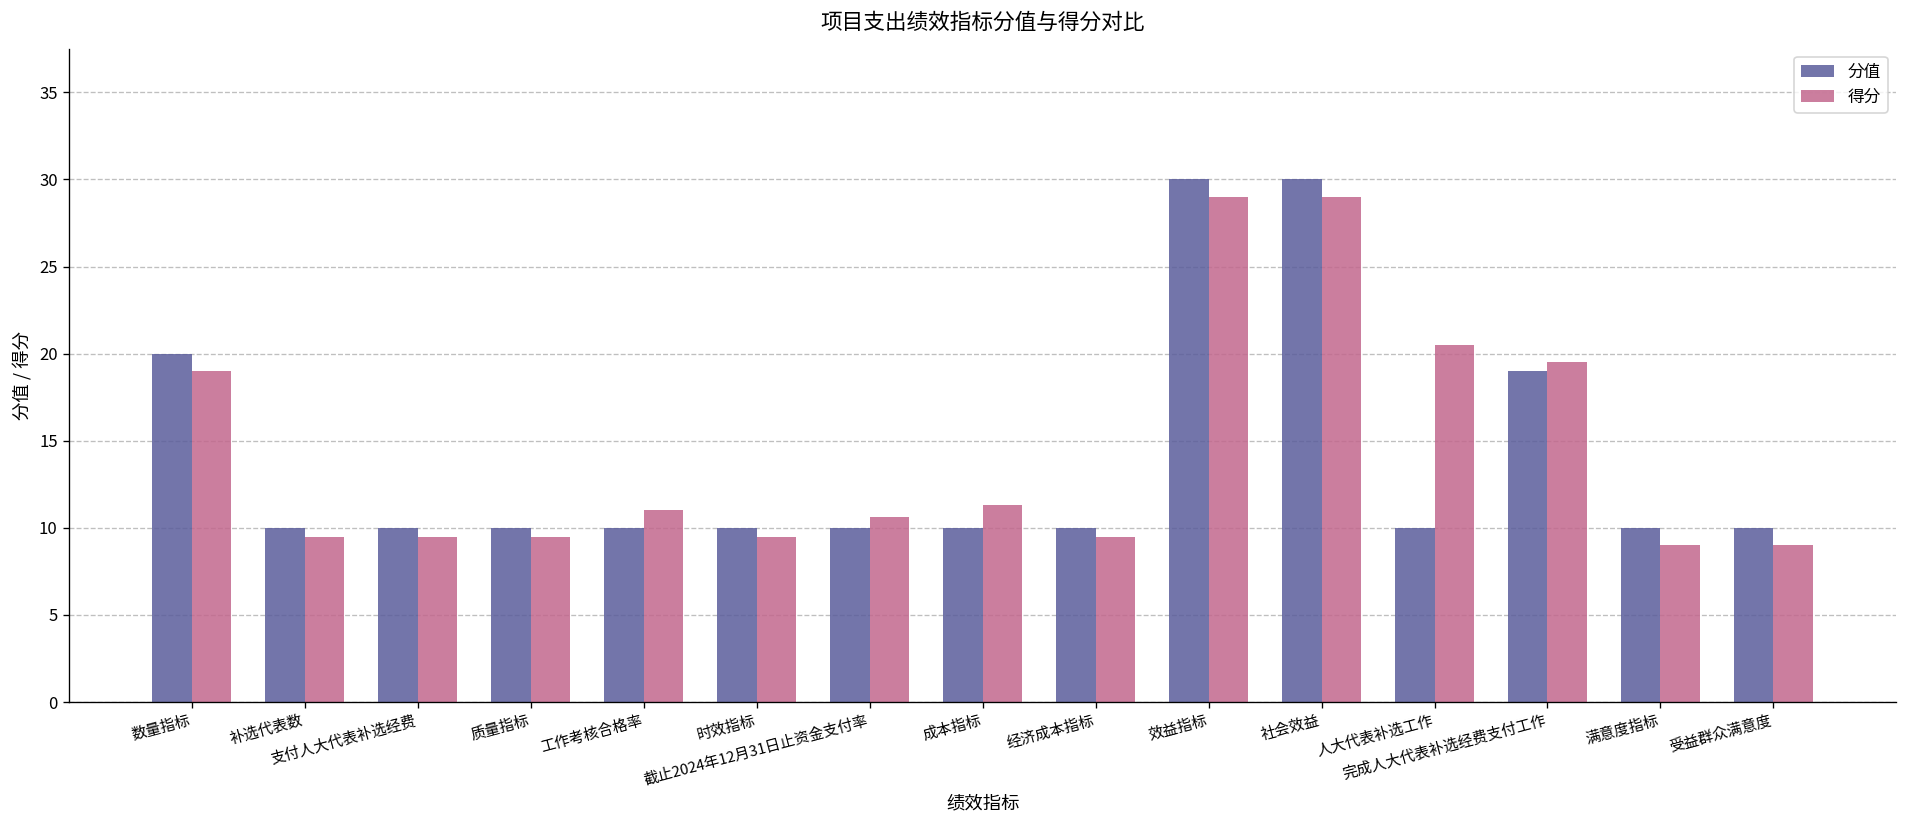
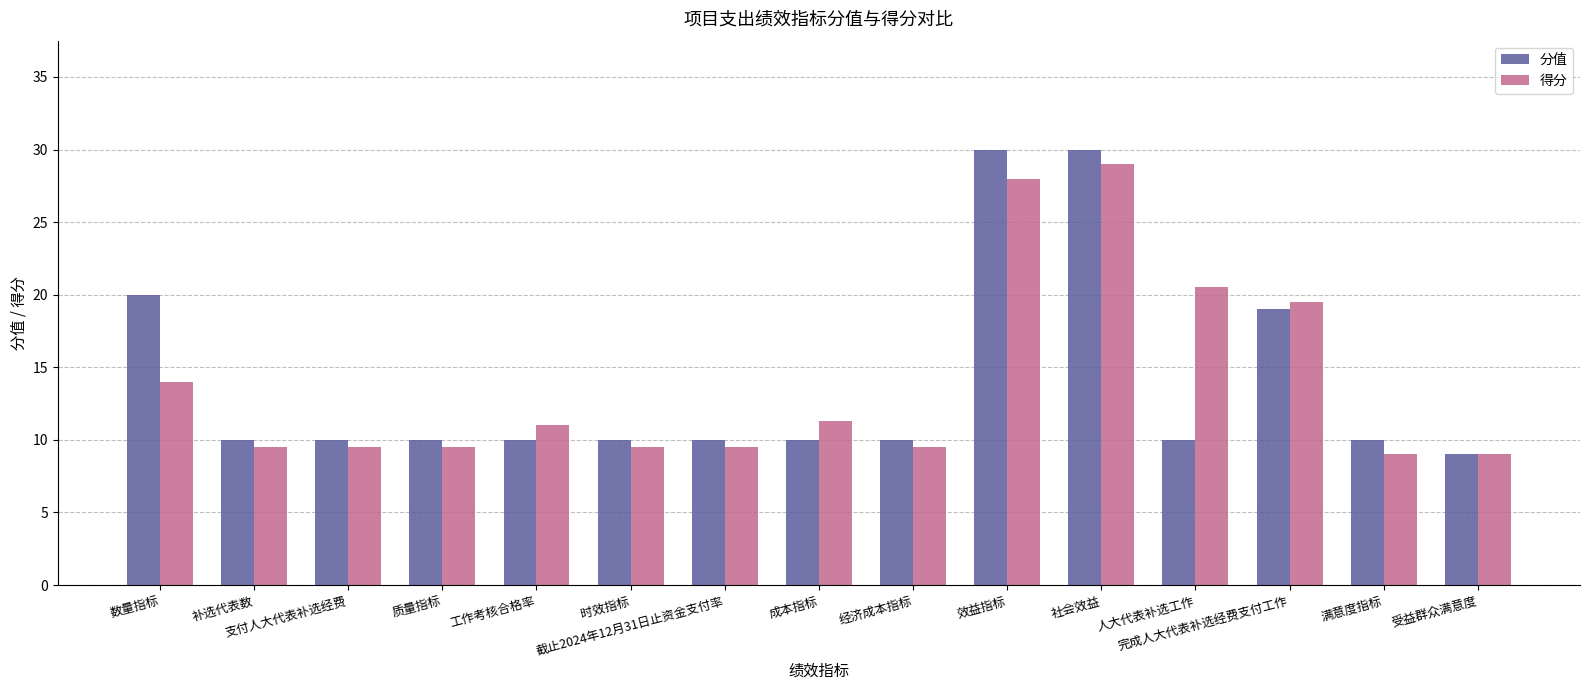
得分, 数量指标: 19 -> 14
得分, 截止2024年12月31日止资金支付率: 10.6 -> 9.5
得分, 效益指标: 29 -> 28
分值, 受益群众满意度: 10 -> 9
